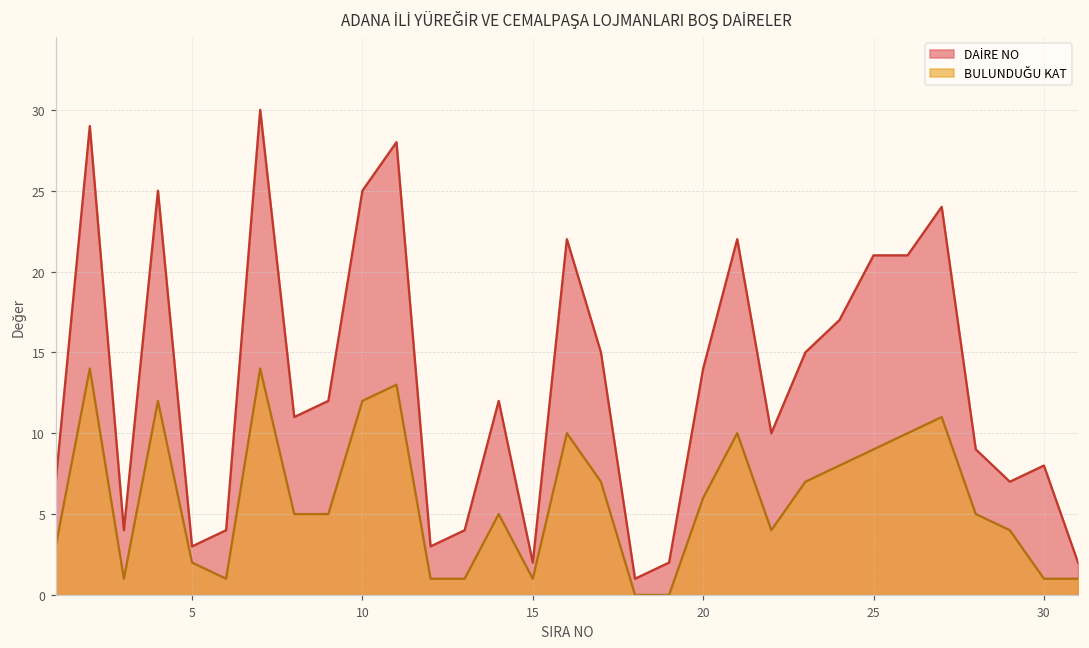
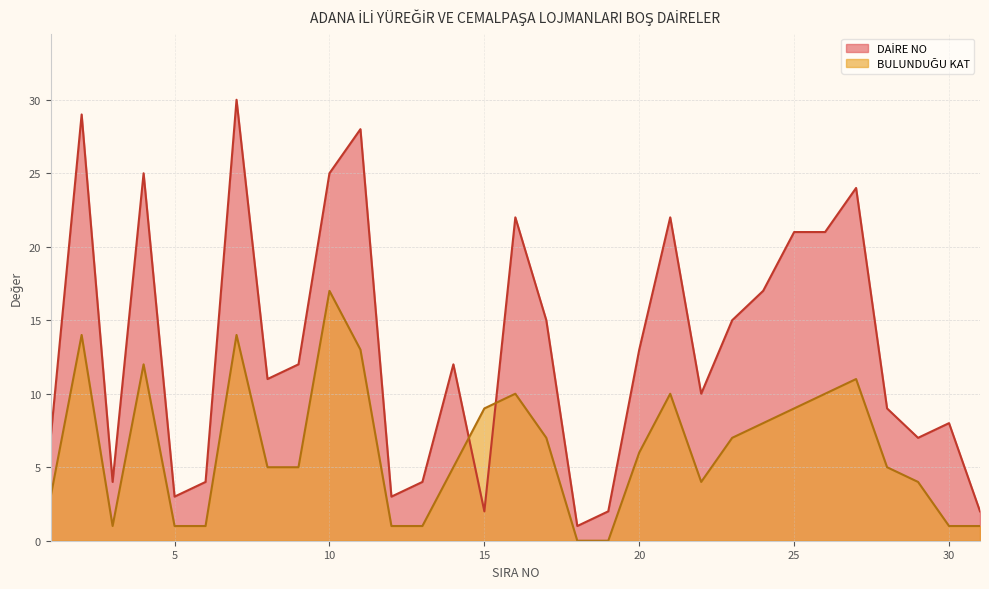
BULUNDUĞU KAT, 5: 2 -> 1
BULUNDUĞU KAT, 10: 12 -> 17
BULUNDUĞU KAT, 15: 1 -> 9
DAİRE NO, 20: 14 -> 13
